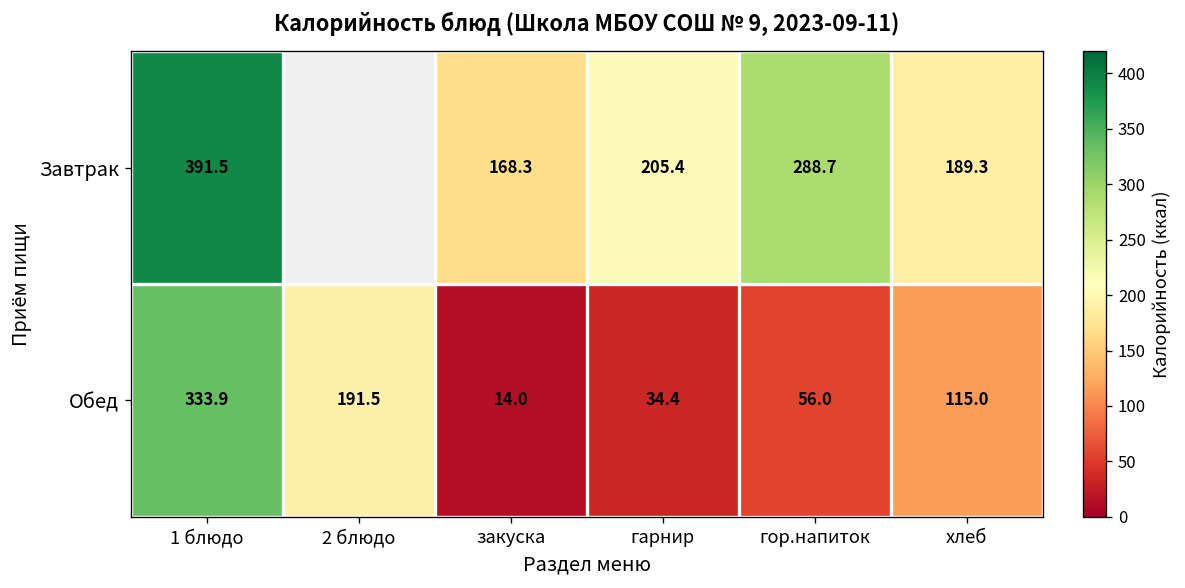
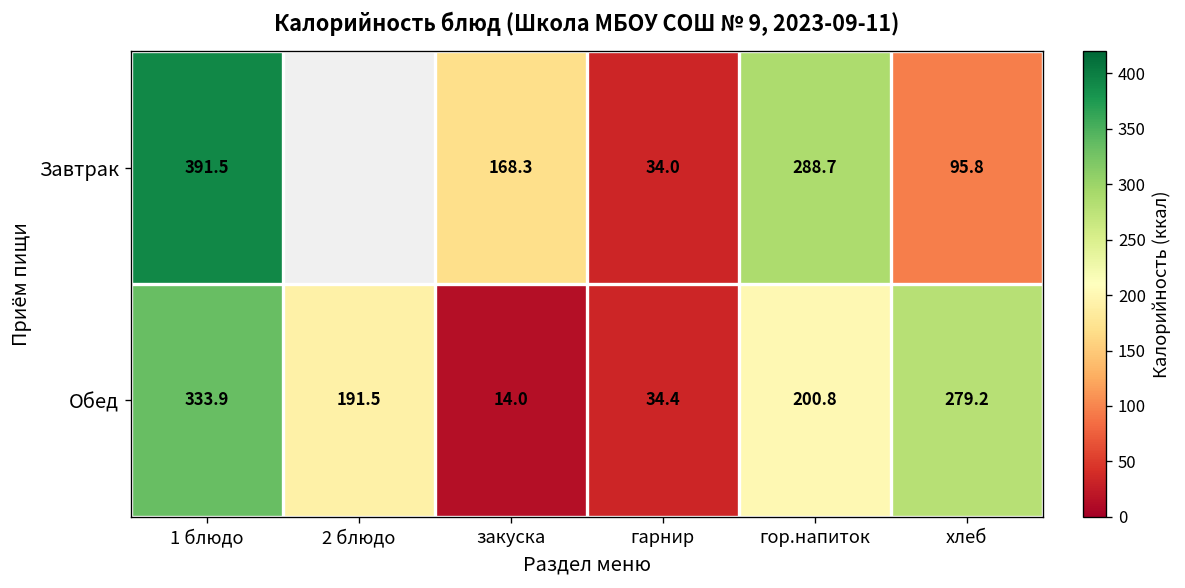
Завтрак, гарнир: 205.4 -> 34.0
Завтрак, хлеб: 189.3 -> 95.8
Обед, гор.напиток: 56.0 -> 200.8
Обед, хлеб: 115.0 -> 279.2
